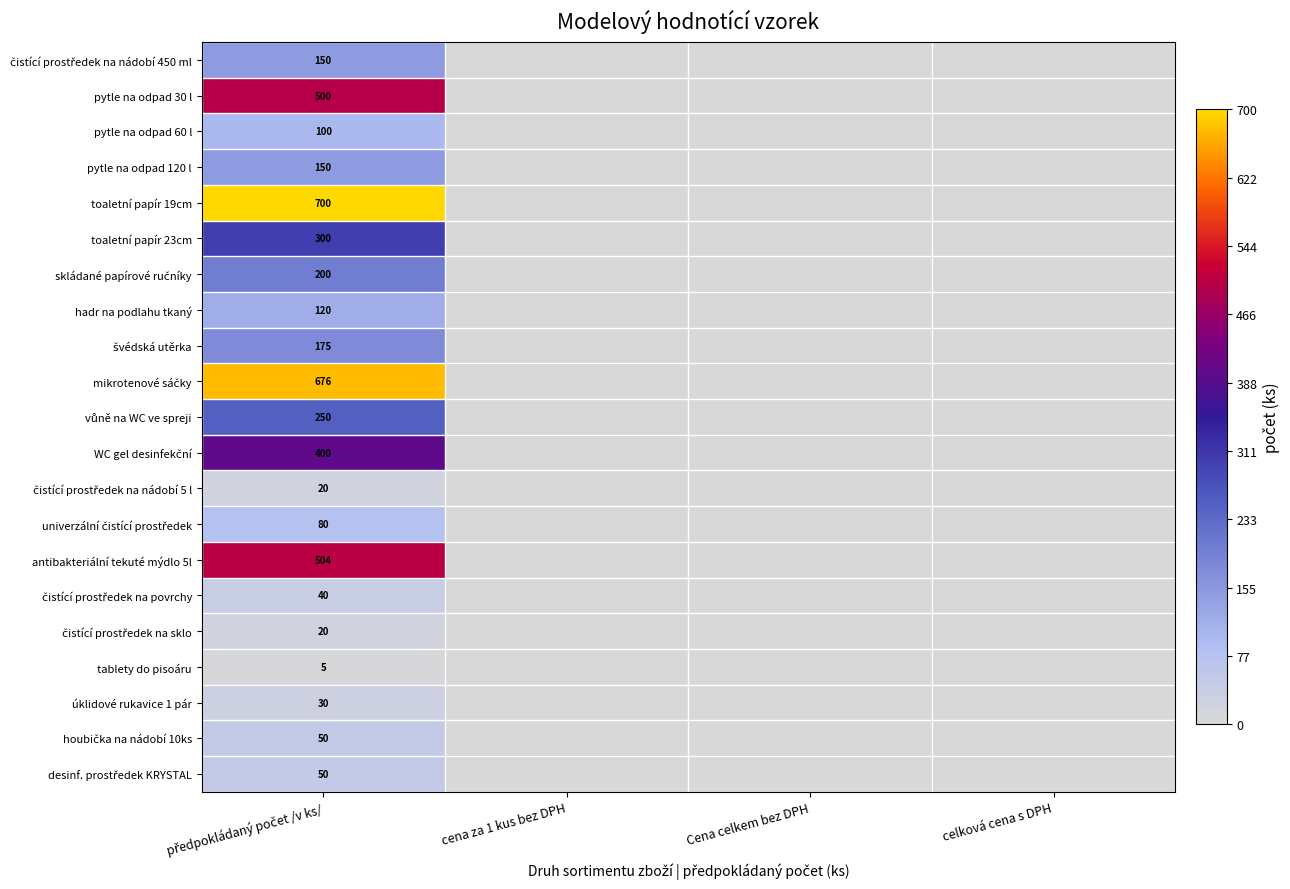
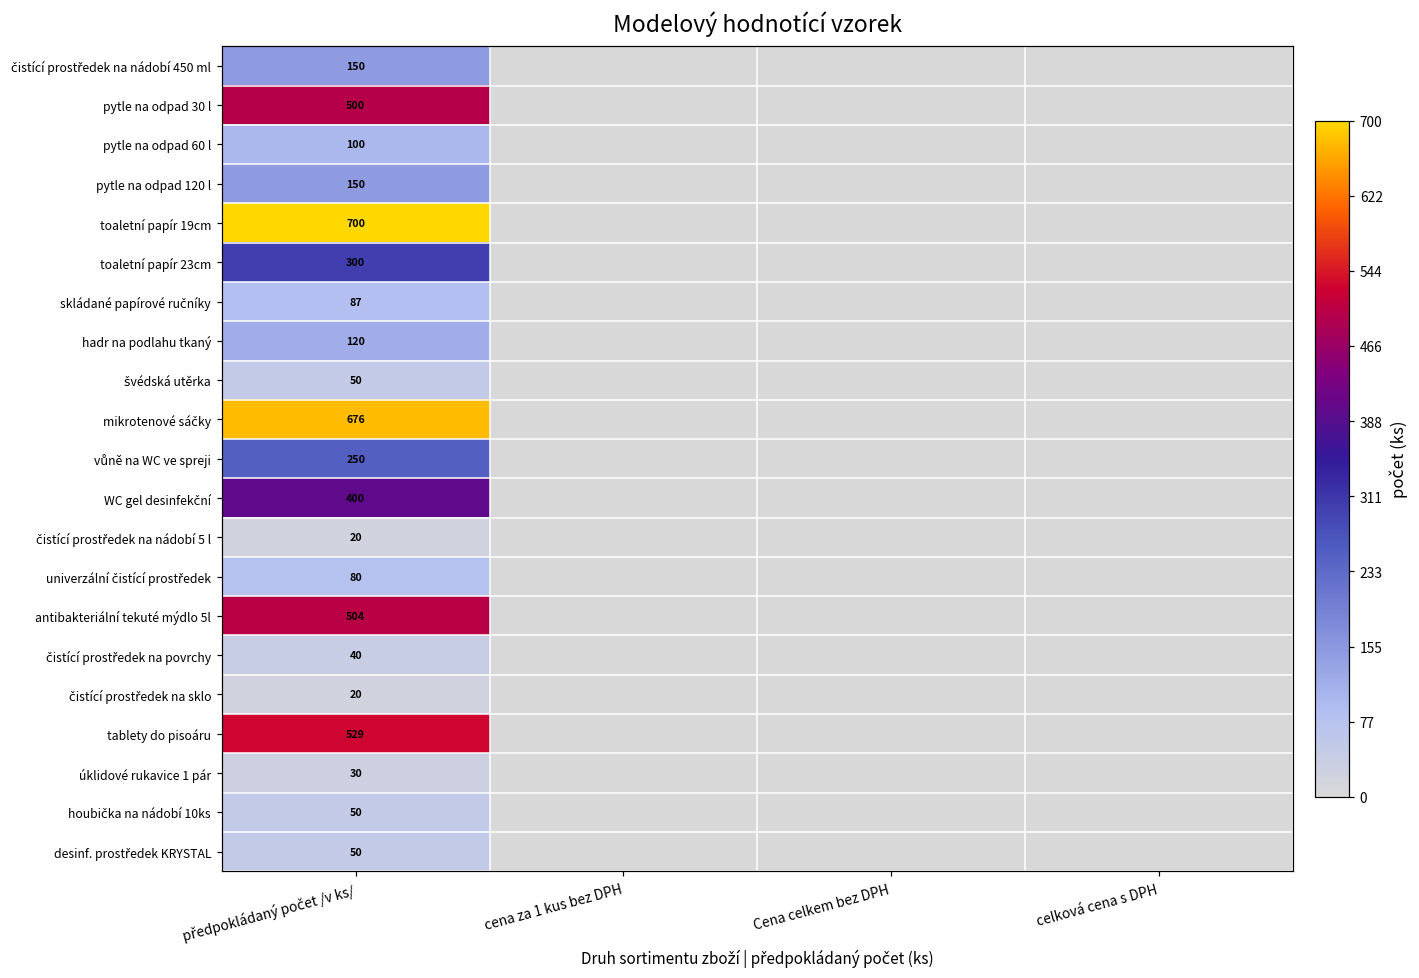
skládané papírové ručníky, předpokládaný počet /v ks/: 200 -> 87
švédská utěrka, předpokládaný počet /v ks/: 175 -> 50
tablety do pisoáru, předpokládaný počet /v ks/: 5 -> 529
